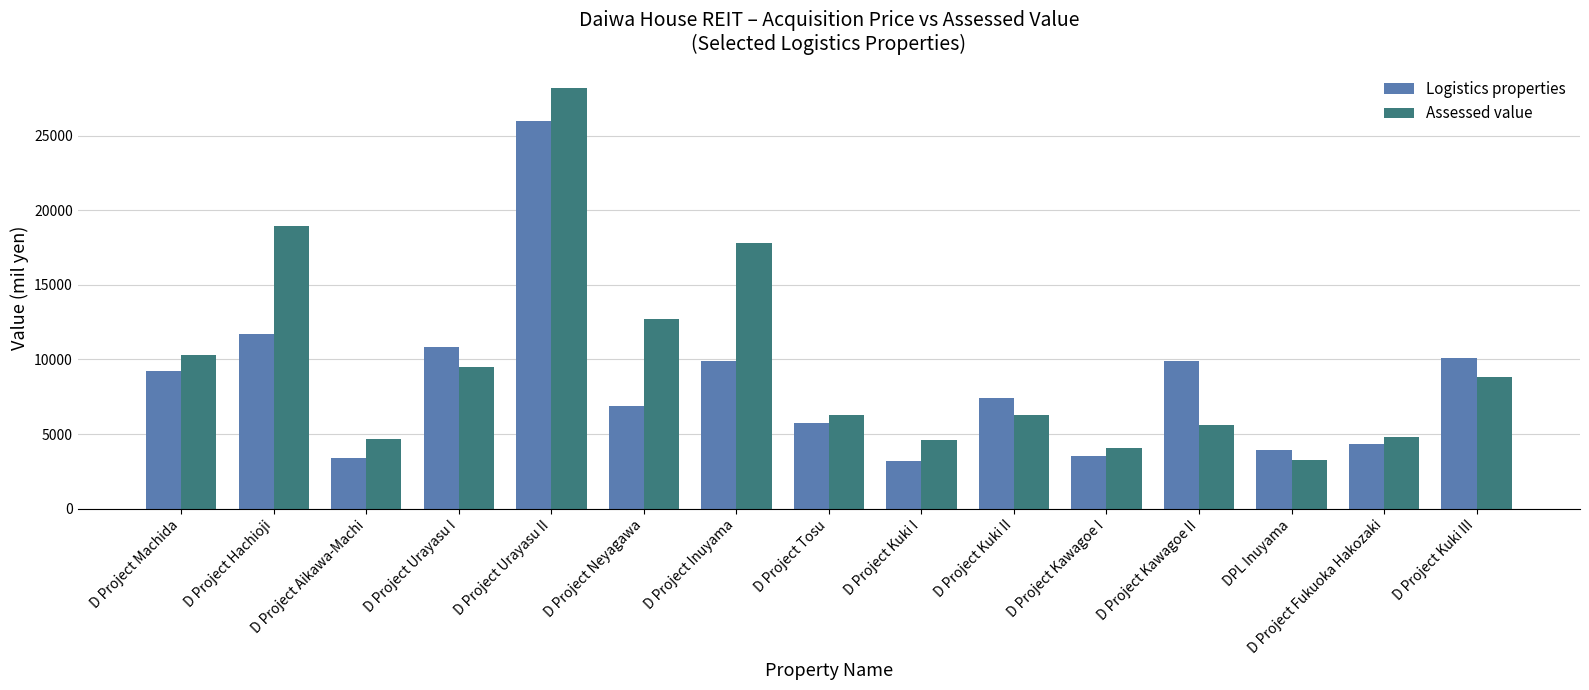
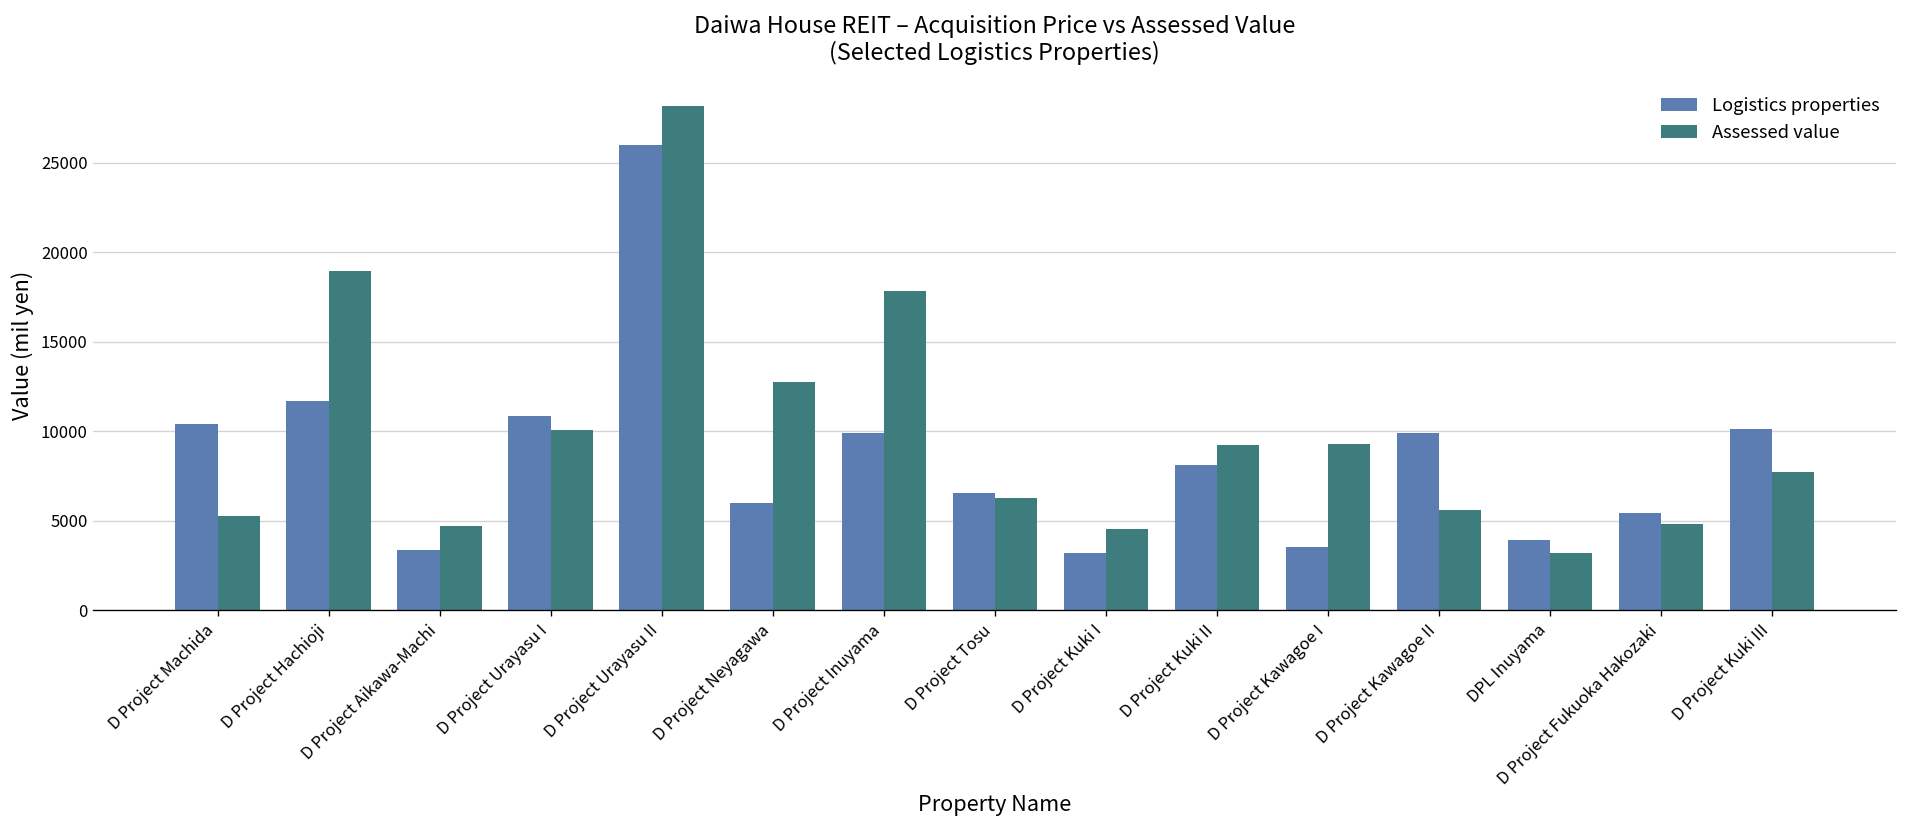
Logistics properties, D Project Machida: 9200 -> 10400
Assessed value, D Project Machida: 10300 -> 5300
Assessed value, D Project Urayasu I: 9500 -> 10100
Logistics properties, D Project Neyagawa: 6900 -> 6000
Logistics properties, D Project Tosu: 5700 -> 6600
Logistics properties, D Project Kuki II: 7400 -> 8100
Assessed value, D Project Kuki II: 6200 -> 9300
Assessed value, D Project Kawagoe I: 4000 -> 9300
Logistics properties, D Project Fukuoka Hakozaki: 4300 -> 5400
Assessed value, D Project Kuki III: 8800 -> 7700
